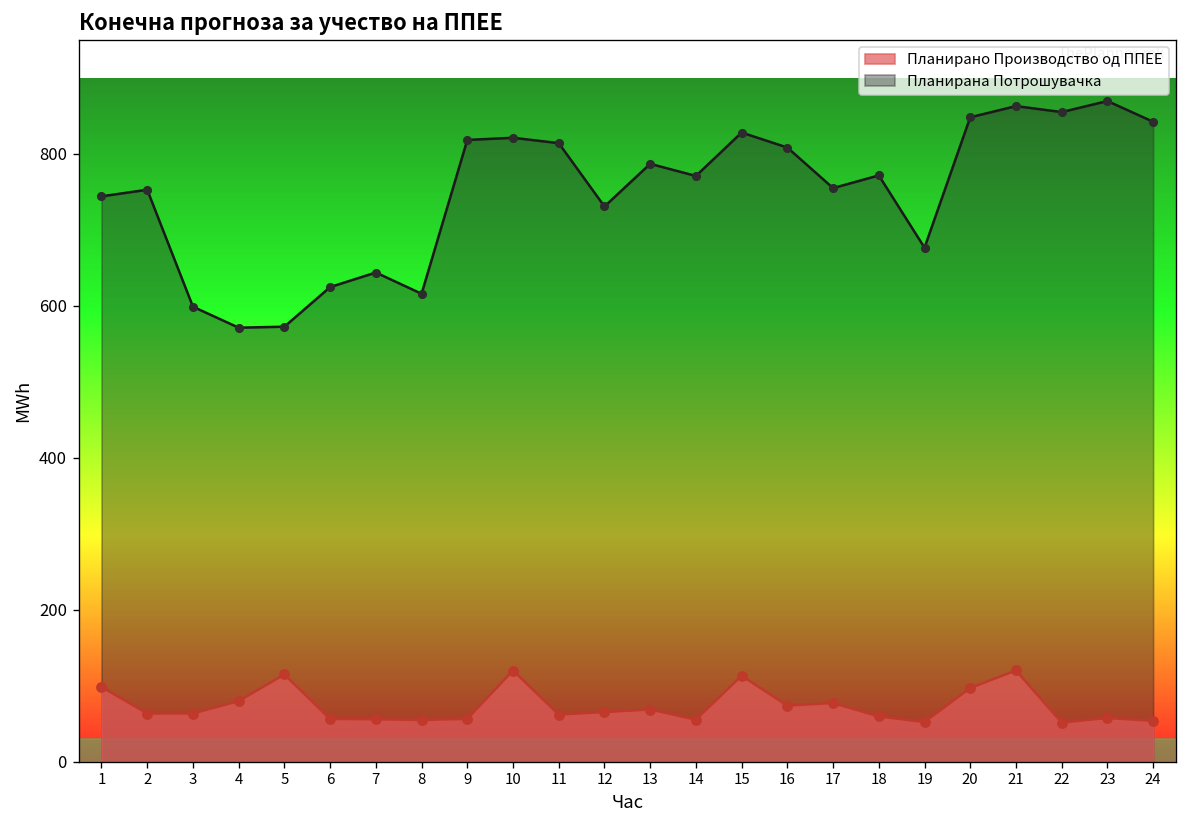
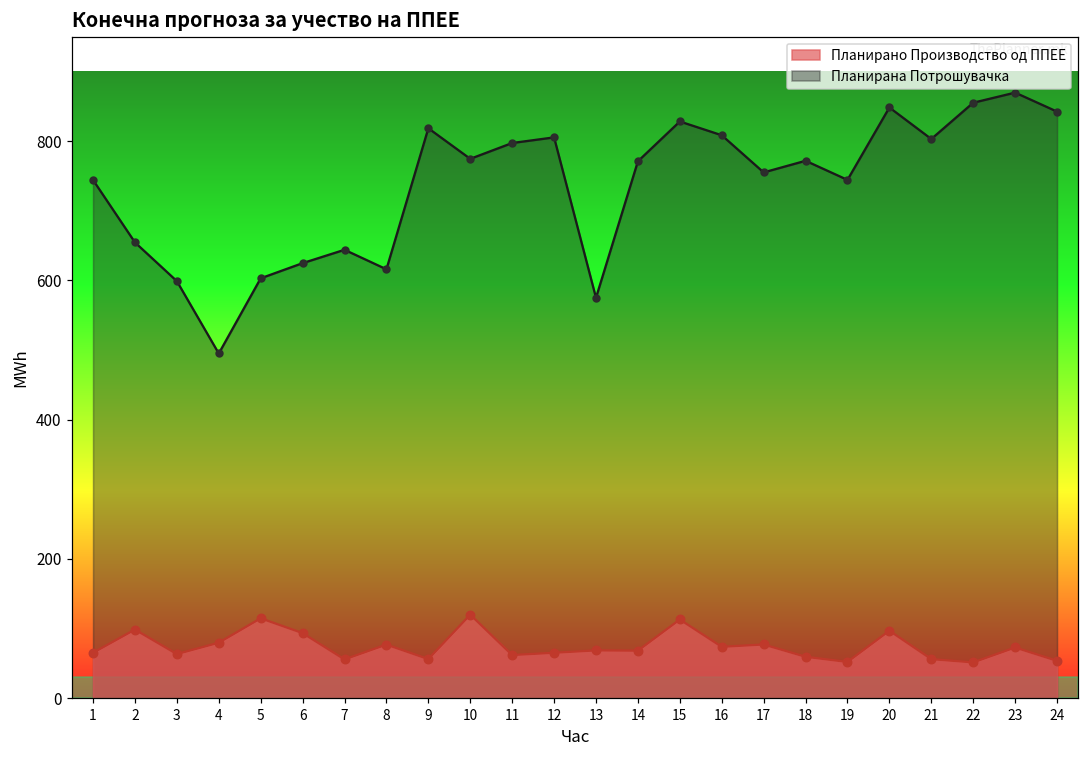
Планирано Производство од ППЕЕ, 1: 100 -> 70
Планирано Производство од ППЕЕ, 2: 60 -> 100
Планирана Потрошувачка, 2: 750 -> 650
Планирана Потрошувачка, 4: 570 -> 500
Планирана Потрошувачка, 5: 570 -> 600
Планирано Производство од ППЕЕ, 6: 60 -> 90
Планирано Производство од ППЕЕ, 8: 50 -> 80
Планирана Потрошувачка, 10: 820 -> 770
Планирана Потрошувачка, 11: 810 -> 800
Планирана Потрошувачка, 12: 730 -> 810
Планирана Потрошувачка, 13: 790 -> 580
Планирано Производство од ППЕЕ, 14: 60 -> 70
Планирана Потрошувачка, 19: 680 -> 740
Планирано Производство од ППЕЕ, 21: 120 -> 60
Планирана Потрошувачка, 21: 860 -> 800
Планирано Производство од ППЕЕ, 23: 60 -> 70
